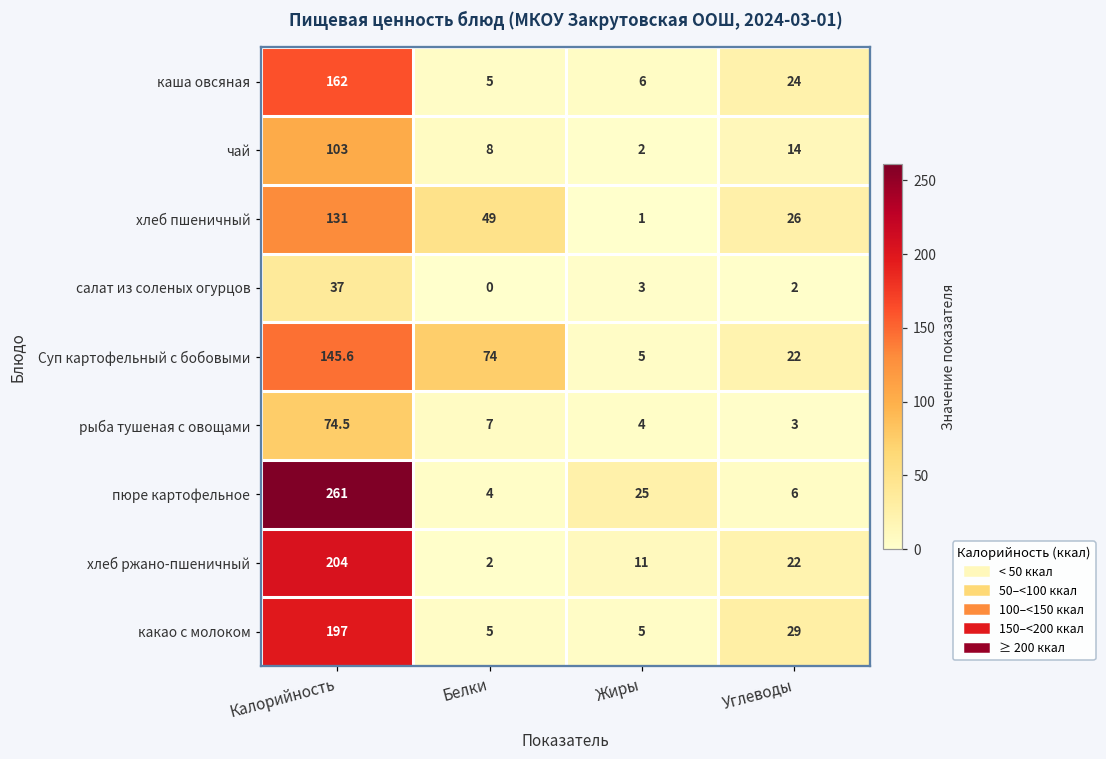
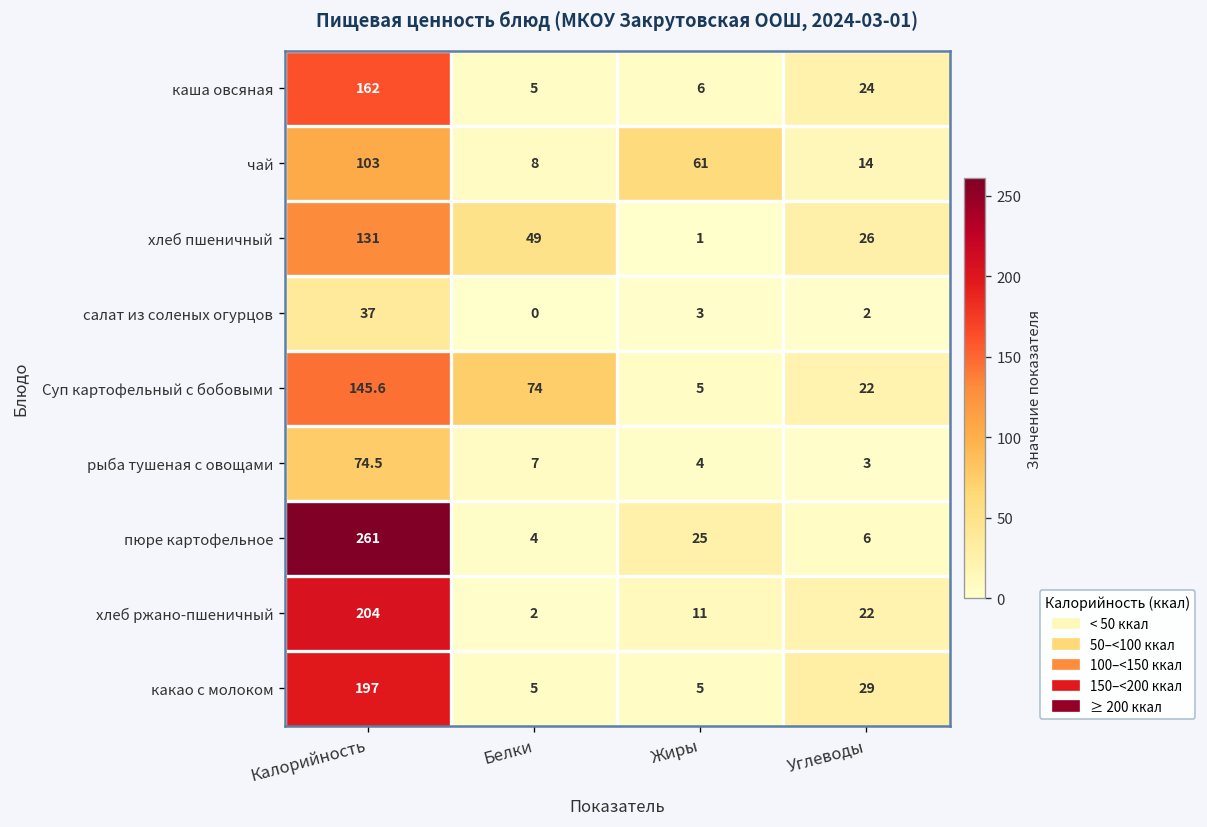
чай, Жиры: 2 -> 61
